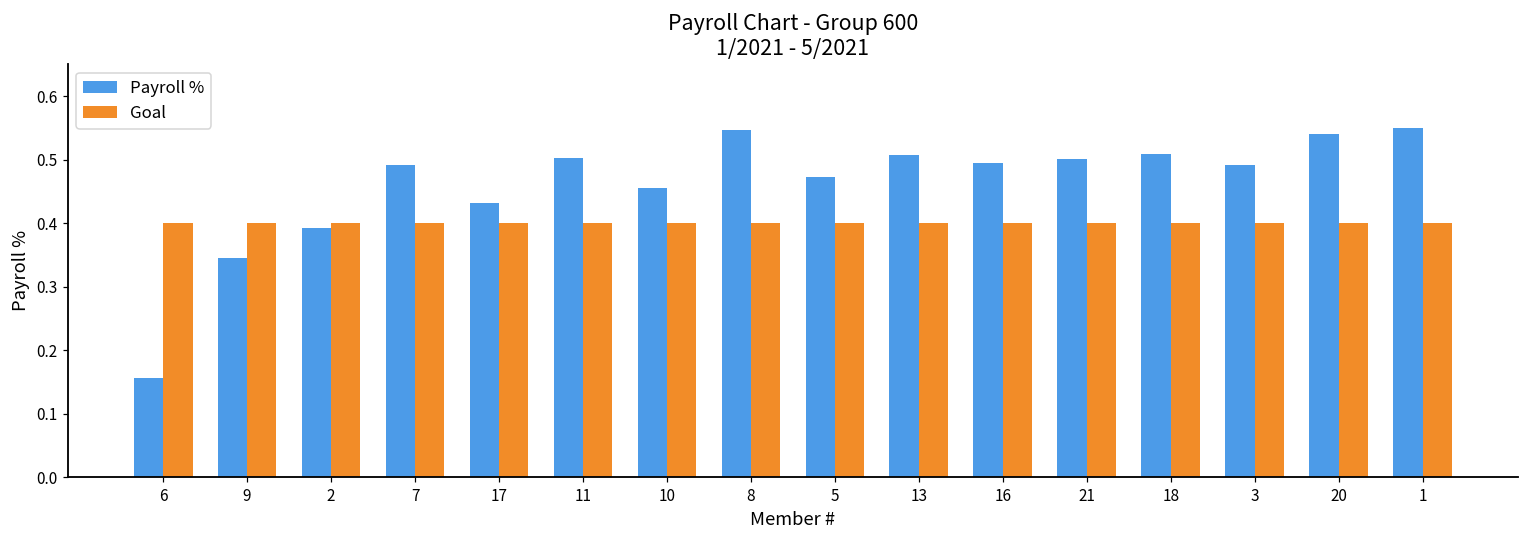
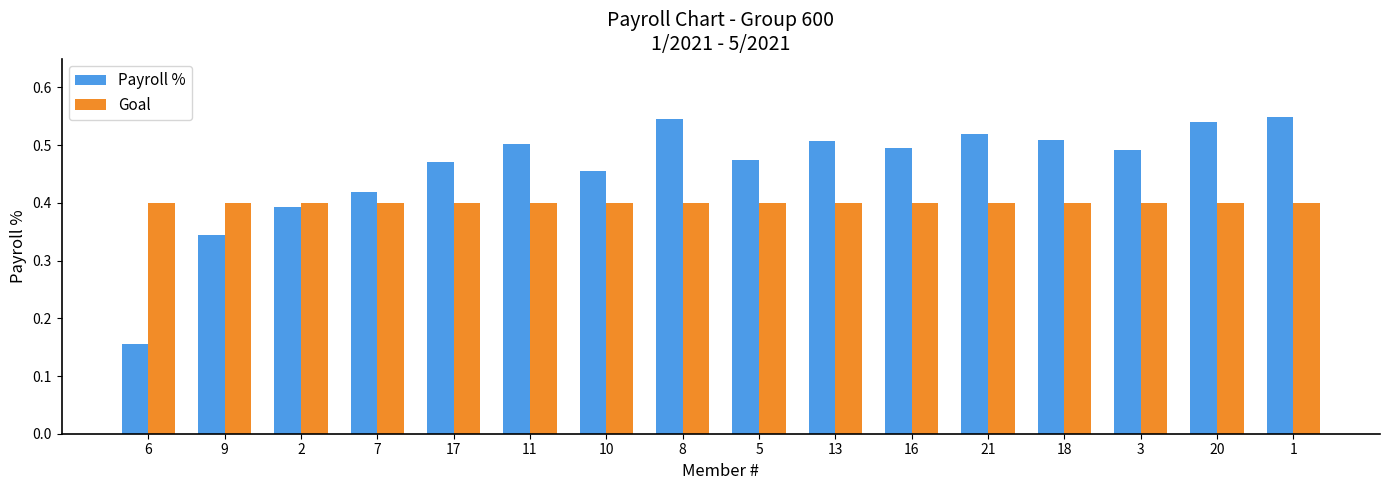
Payroll %, 7: 0.49 -> 0.42
Payroll %, 17: 0.43 -> 0.47
Payroll %, 21: 0.50 -> 0.52
